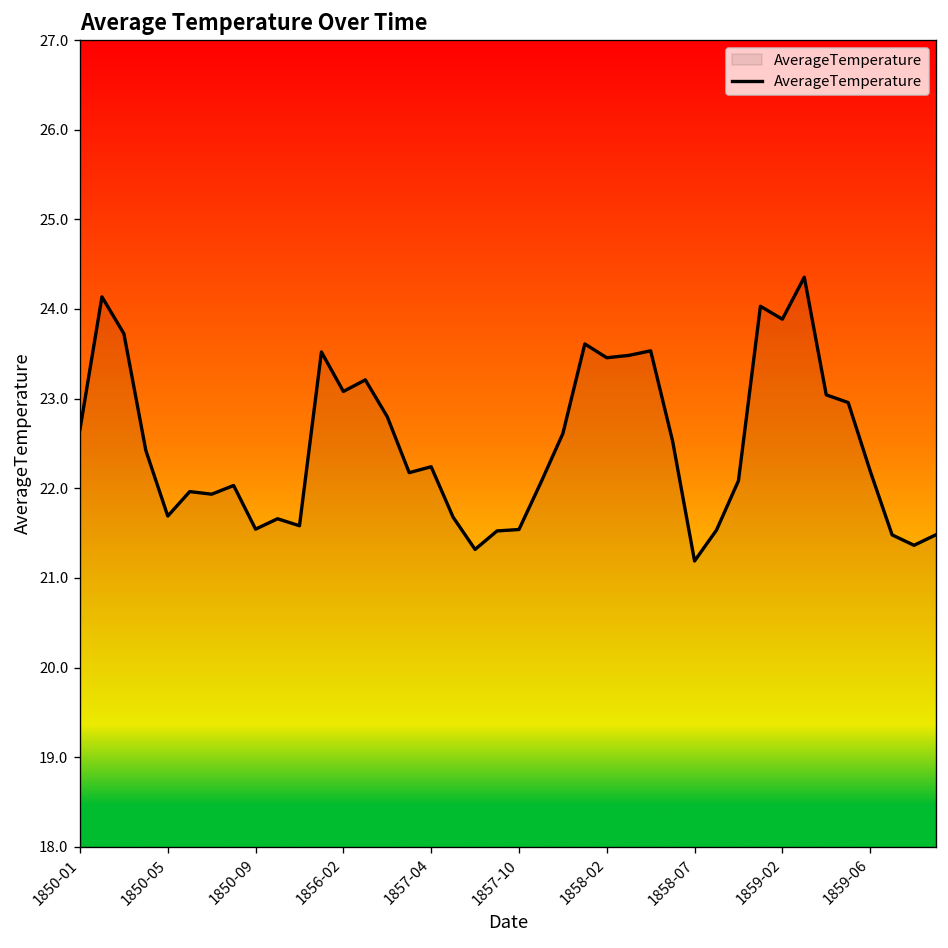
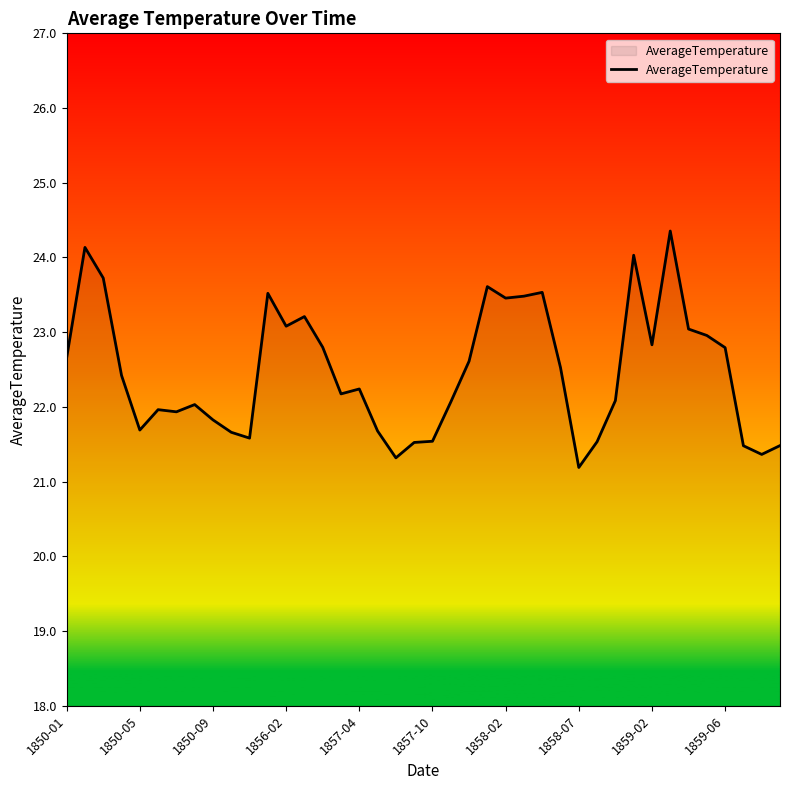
1850-09: 21.5 -> 21.8
1859-02: 23.9 -> 22.8
1859-06: 22.2 -> 22.8
